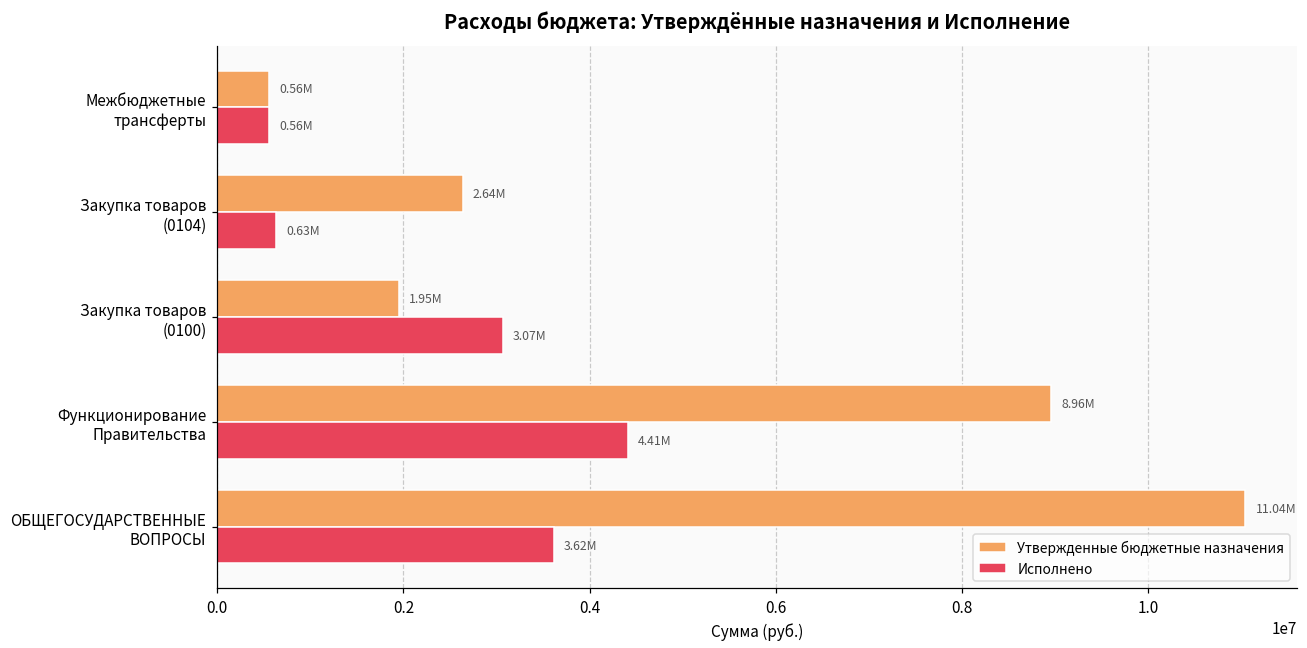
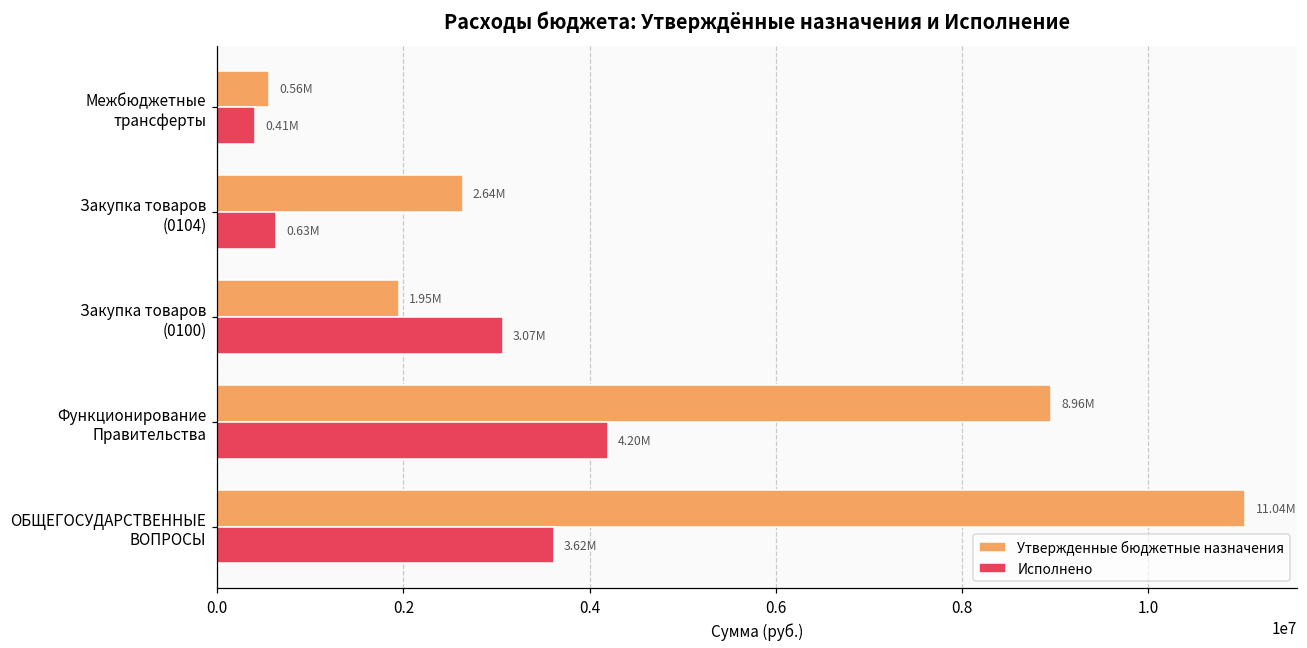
Исполнено, Межбюджетные трансферты: 0.56M -> 0.41M
Исполнено, Функционирование Правительства: 4.41M -> 4.20M
